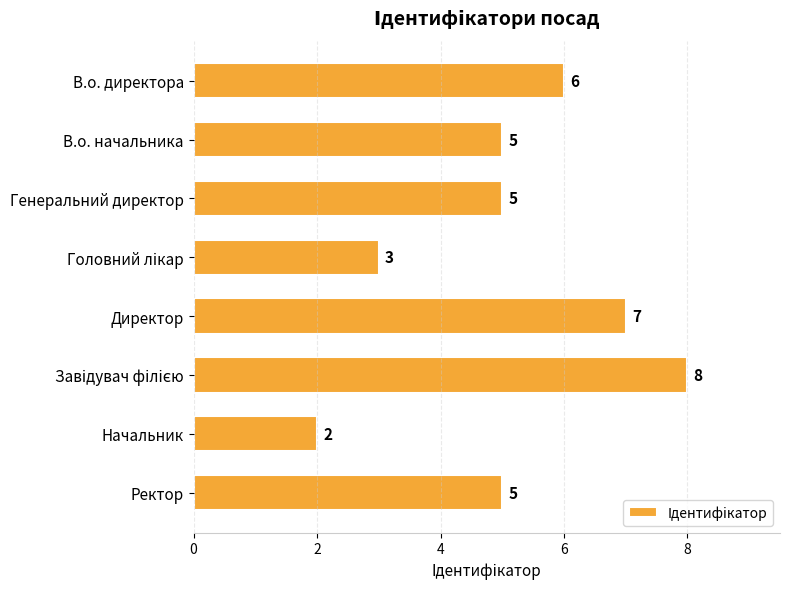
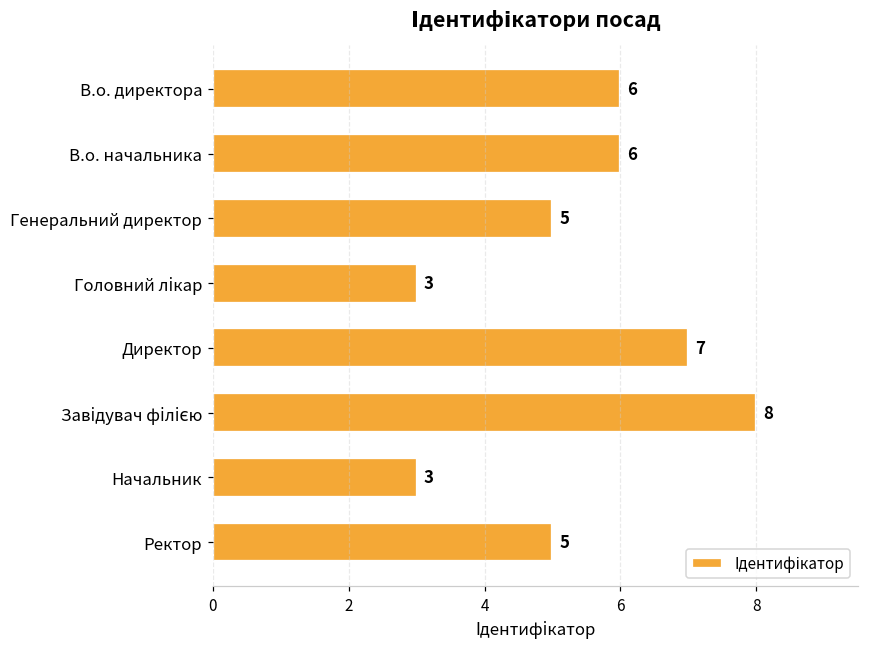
В.о. начальника: 5 -> 6
Начальник: 2 -> 3
